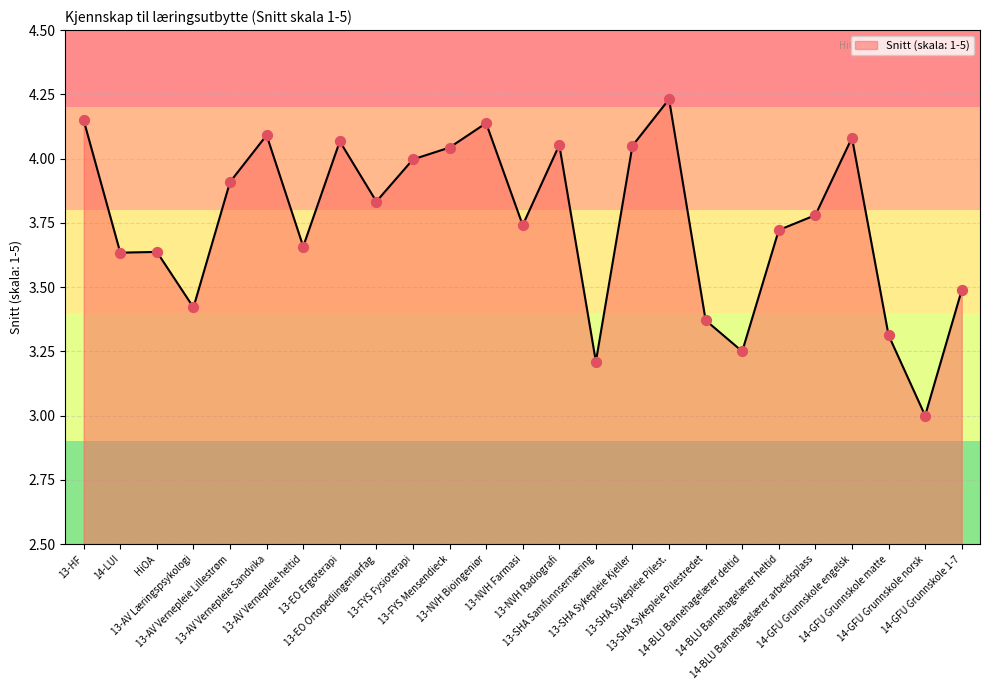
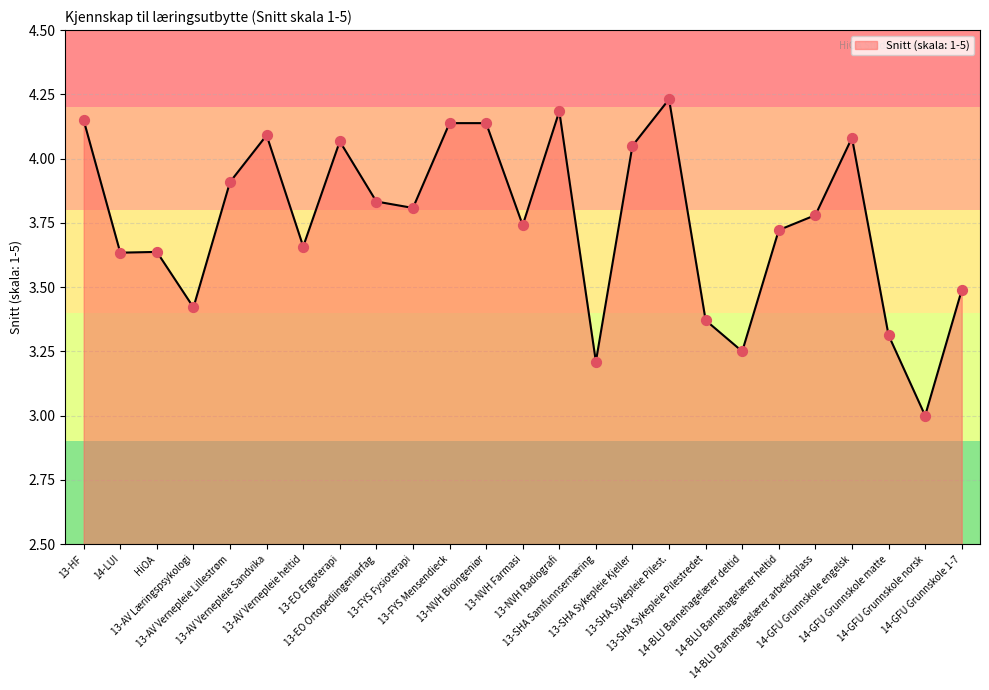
13-FYS Fysioterapi: 4.00 -> 3.81
13-FYS Mensendieck: 4.04 -> 4.14
13-NVH Radiografi: 4.05 -> 4.18
